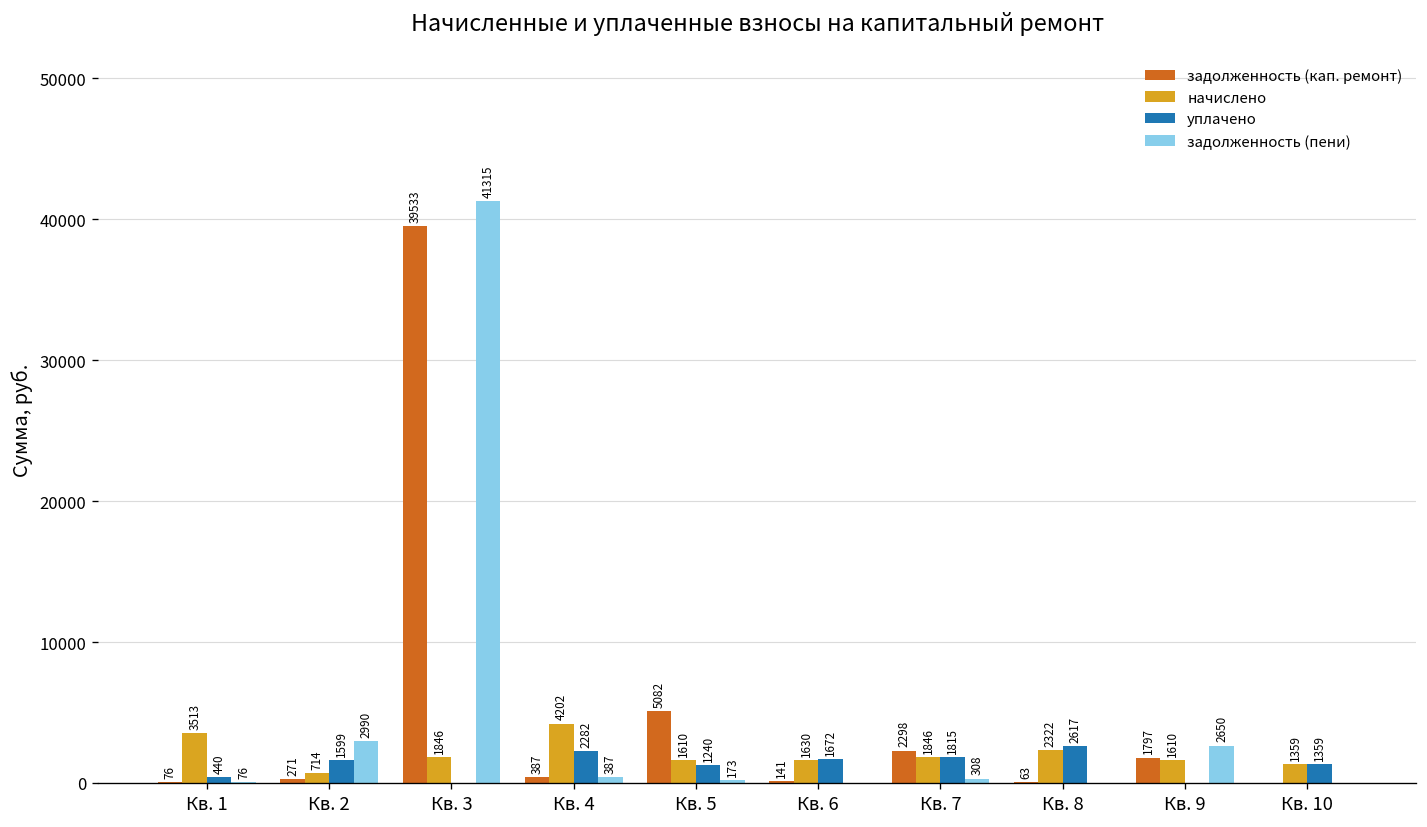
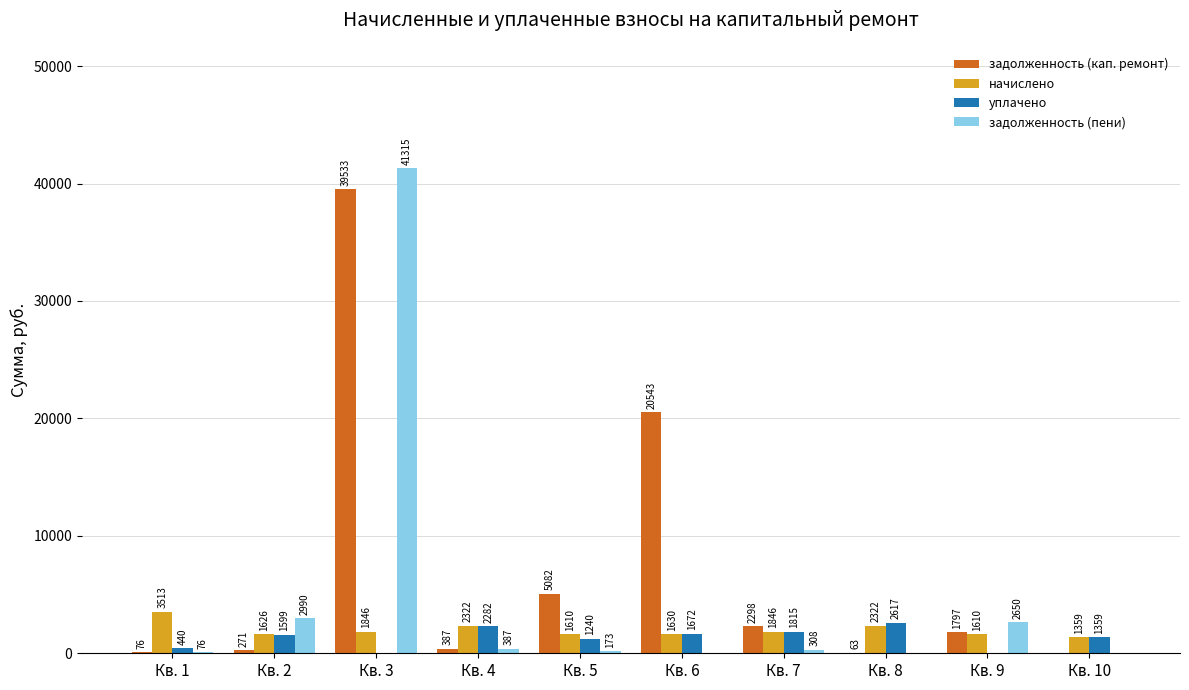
начислено, Кв. 2: 714 -> 1626
начислено, Кв. 4: 4202 -> 2322
задолженность (кап. ремонт), Кв. 6: 141 -> 20543
